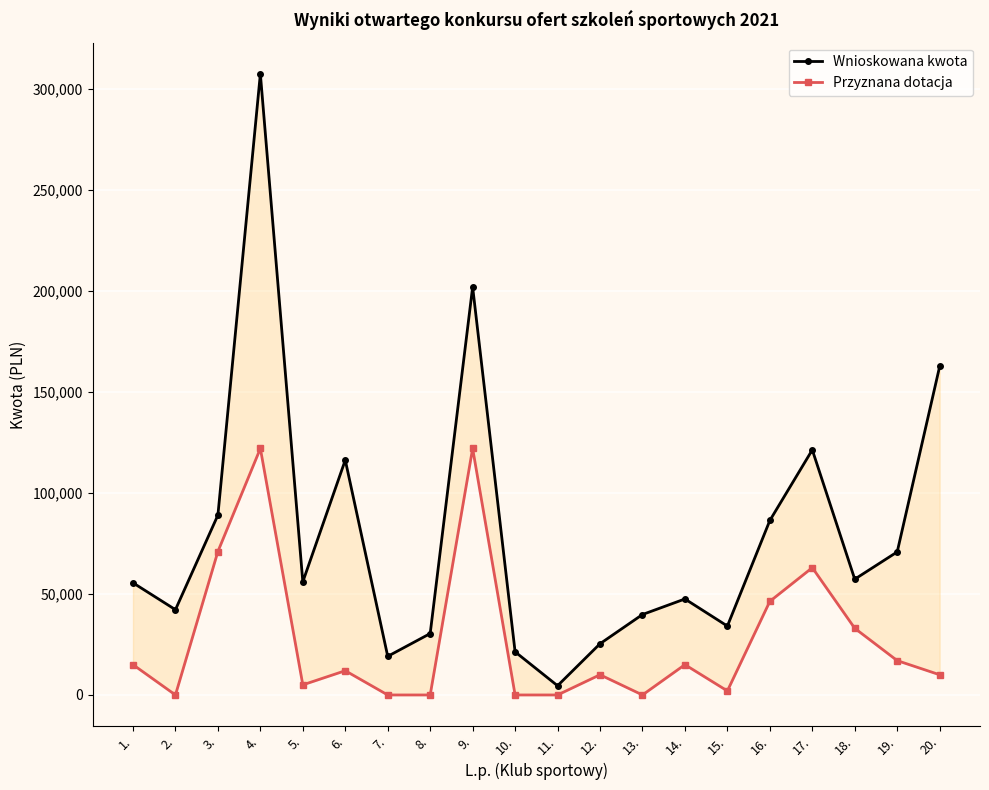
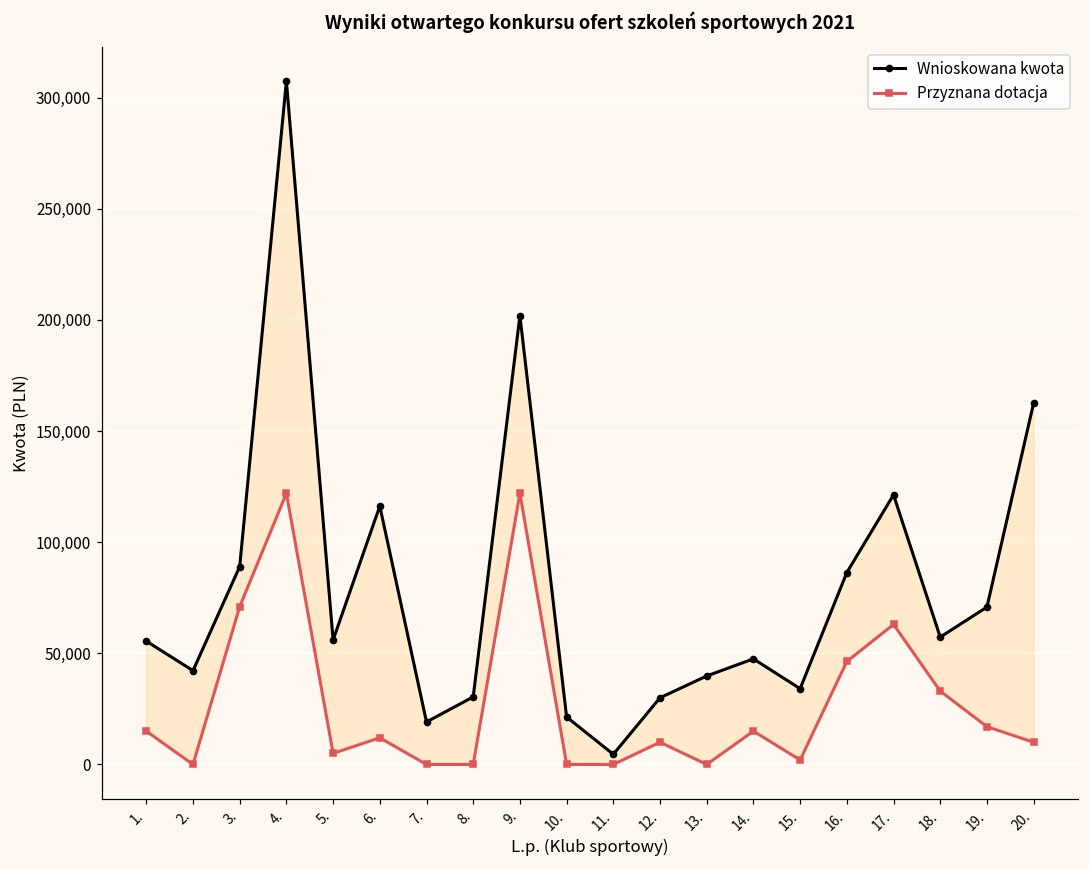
Wnioskowana kwota, 12.: 25,000 -> 30,000
